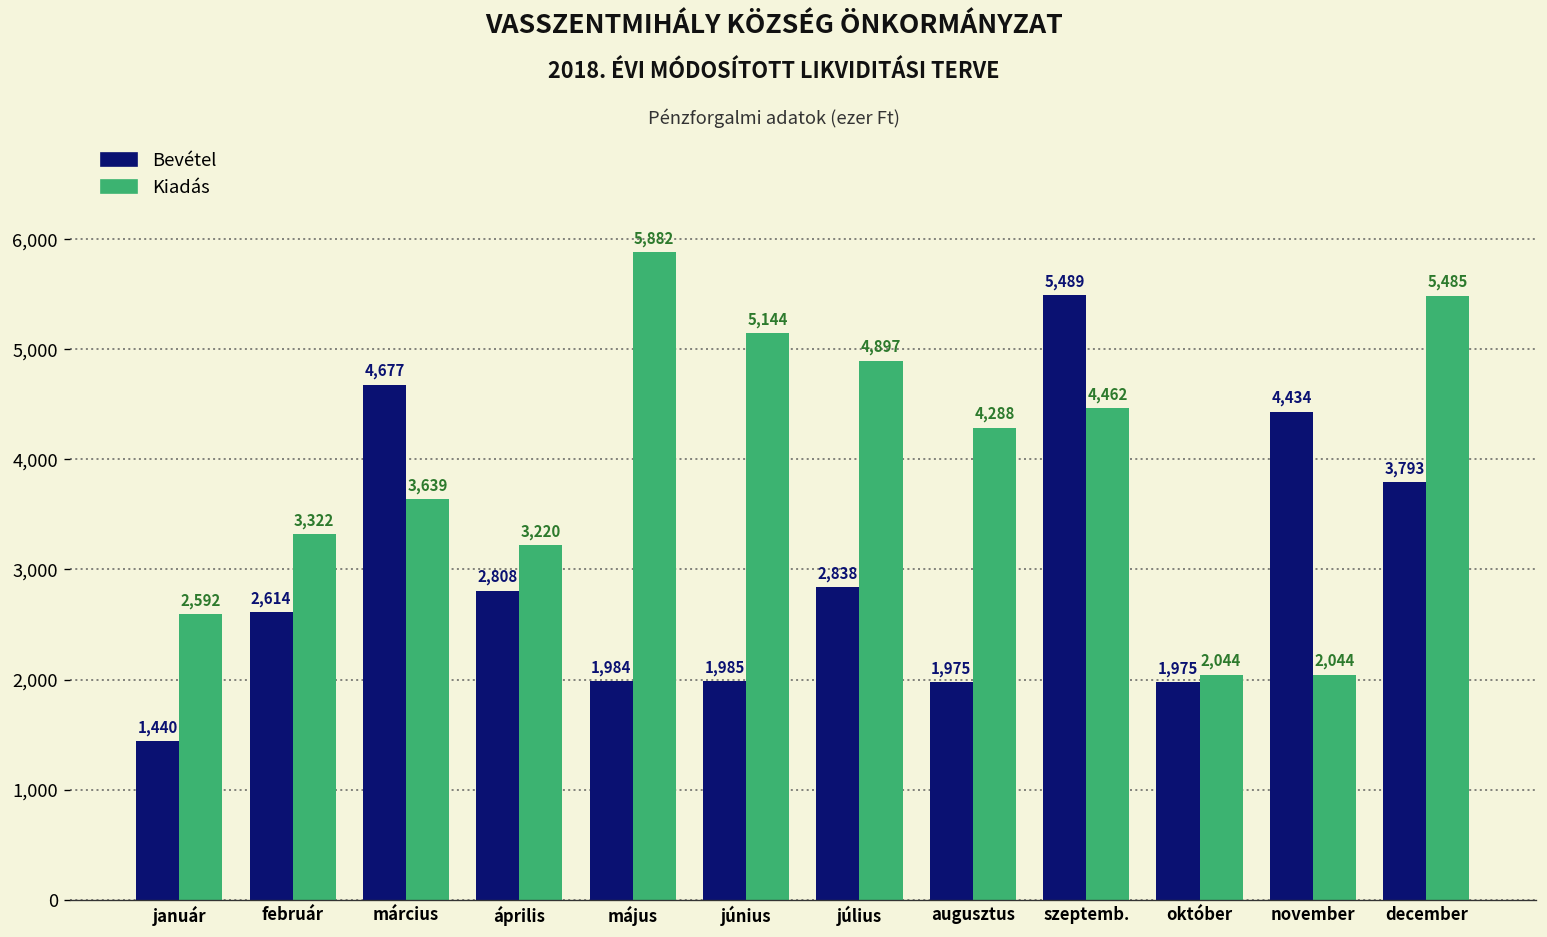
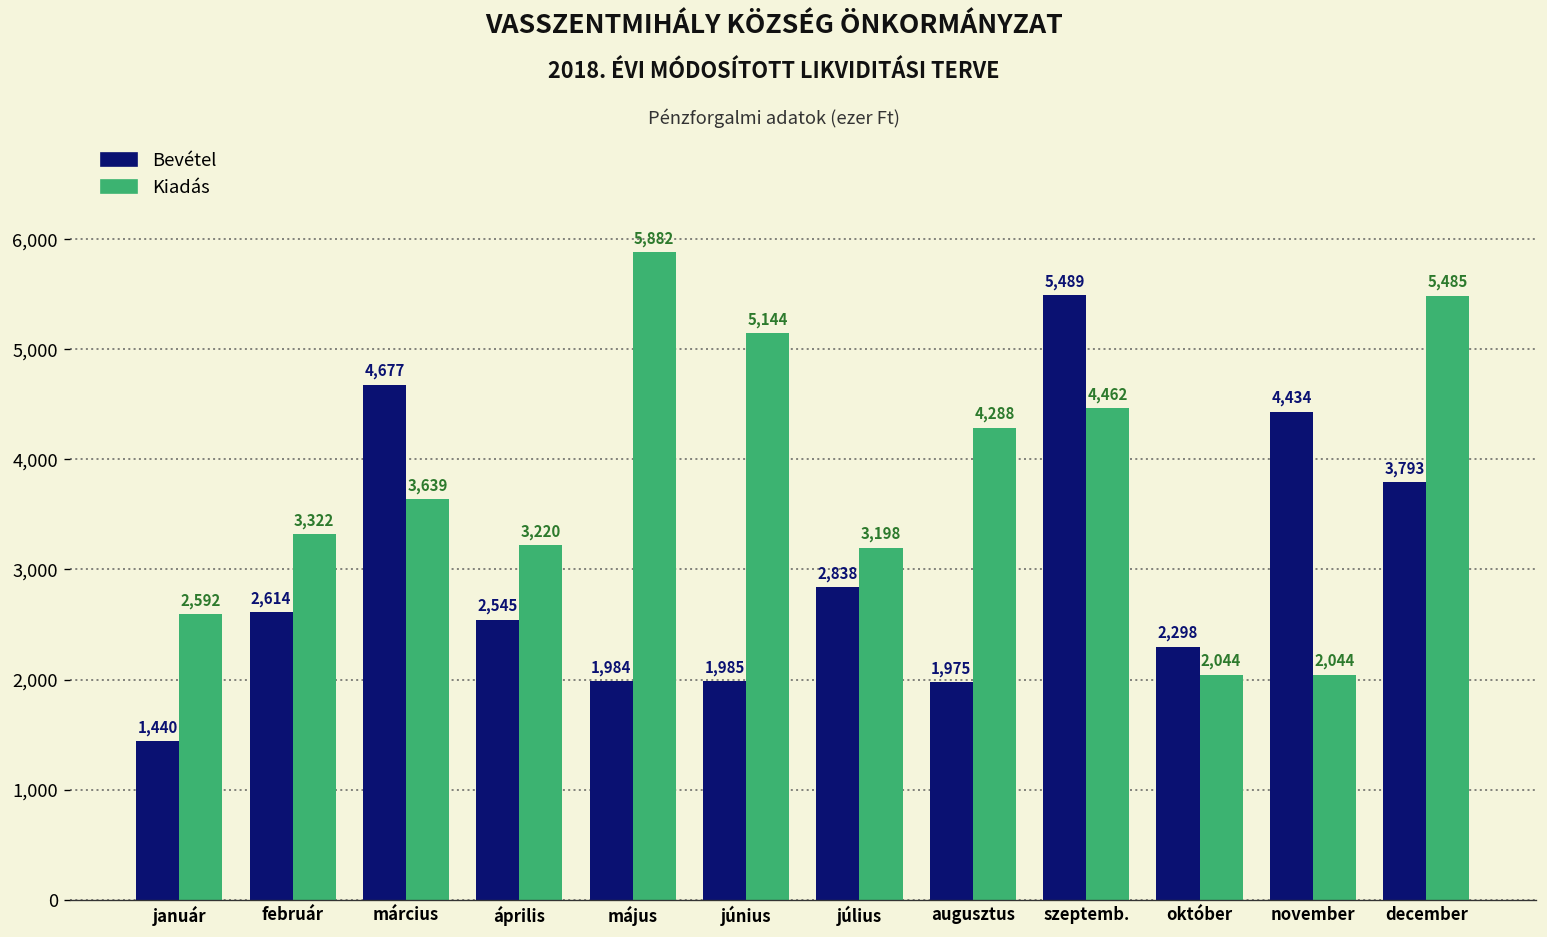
Bevétel, április: 2,808 -> 2,545
Kiadás, július: 4,897 -> 3,198
Bevétel, október: 1,975 -> 2,298
